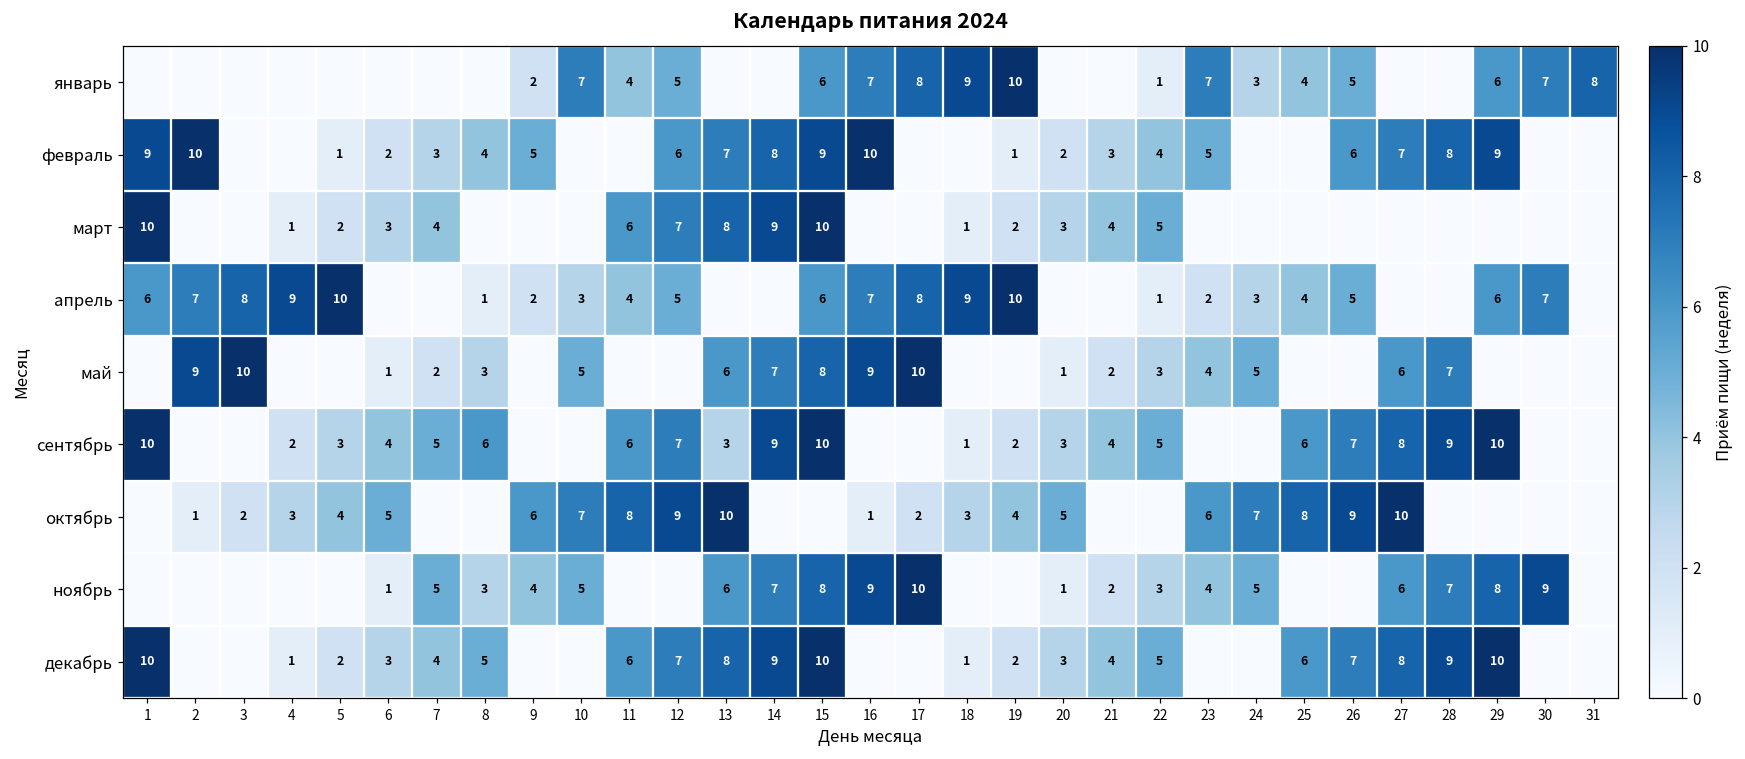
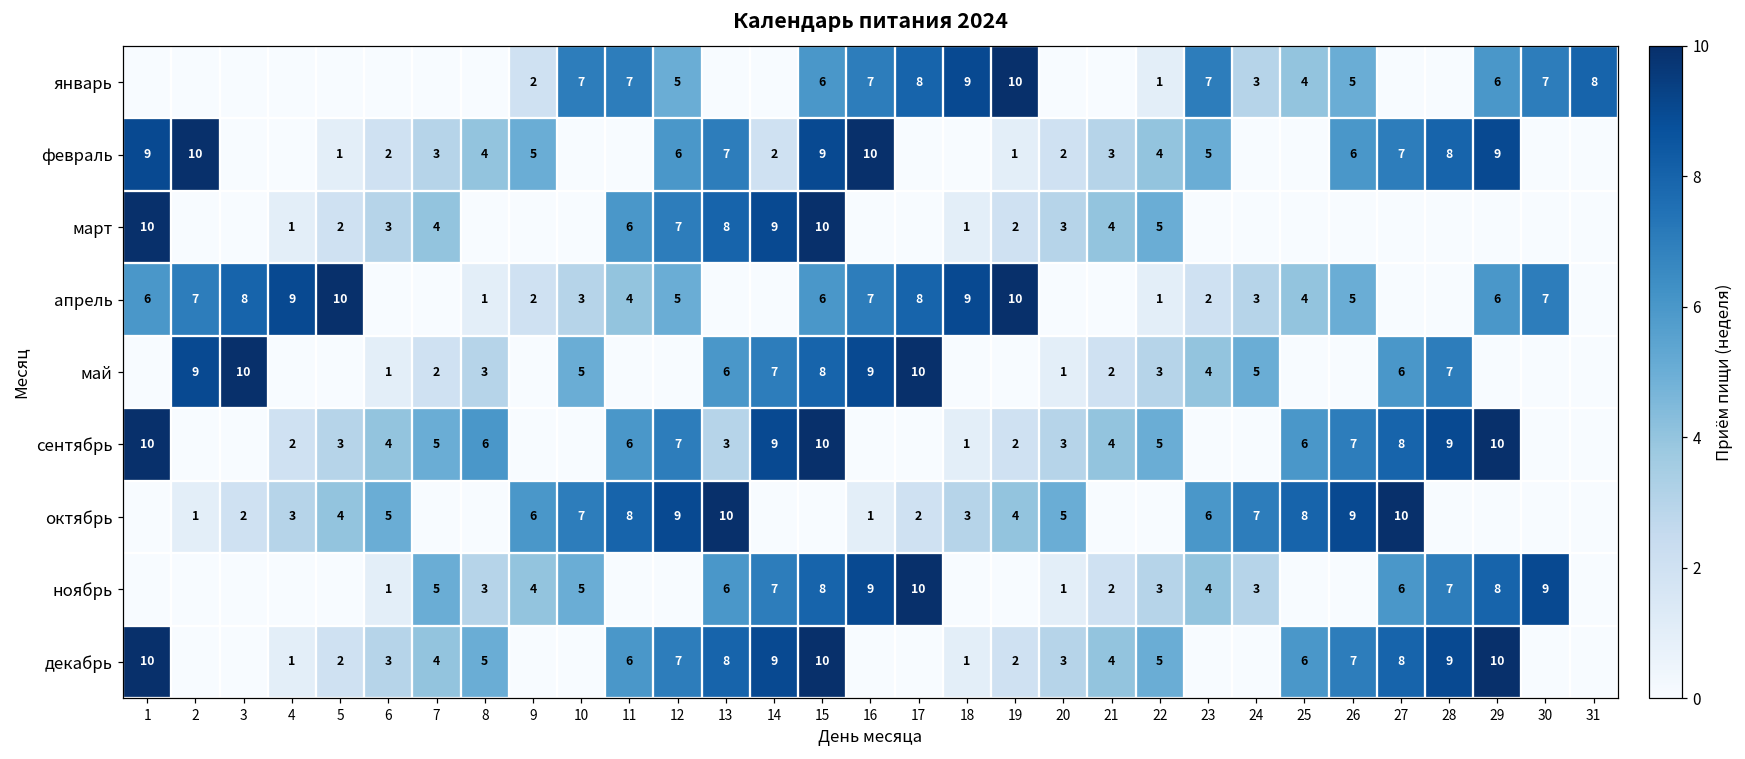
январь, 11: 4 -> 7
февраль, 14: 8 -> 2
ноябрь, 24: 5 -> 3
